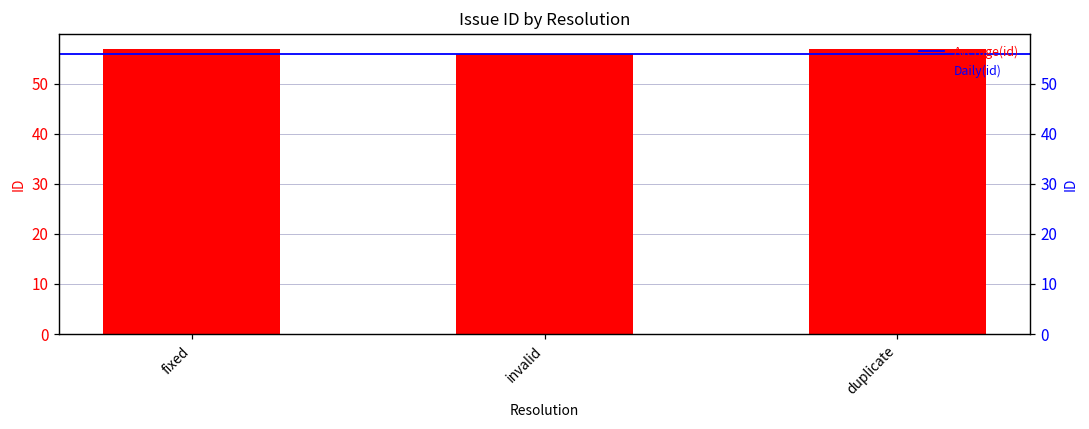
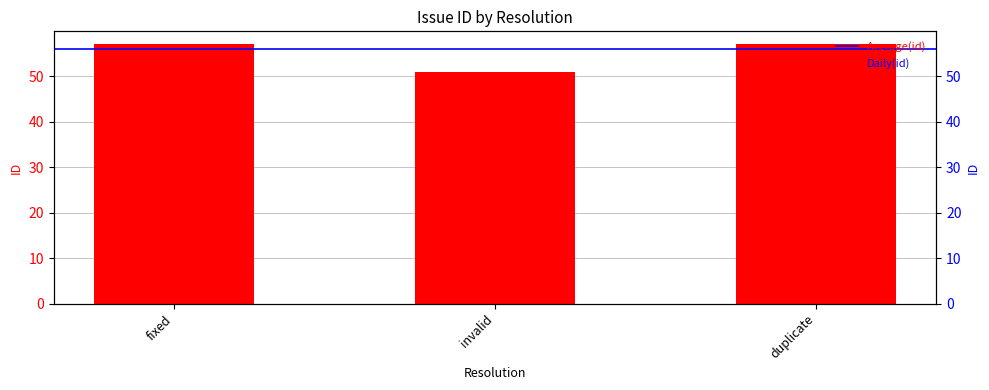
invalid: 56 -> 51
